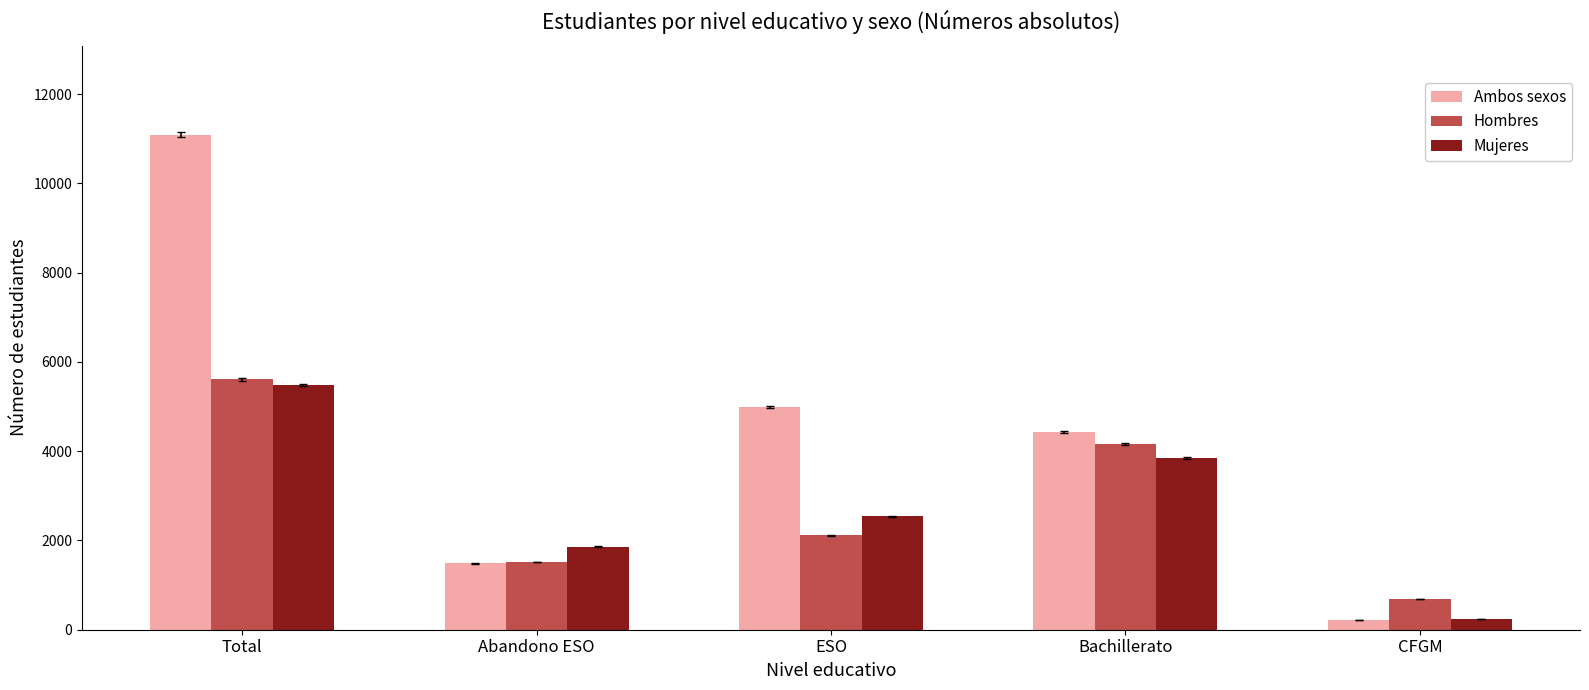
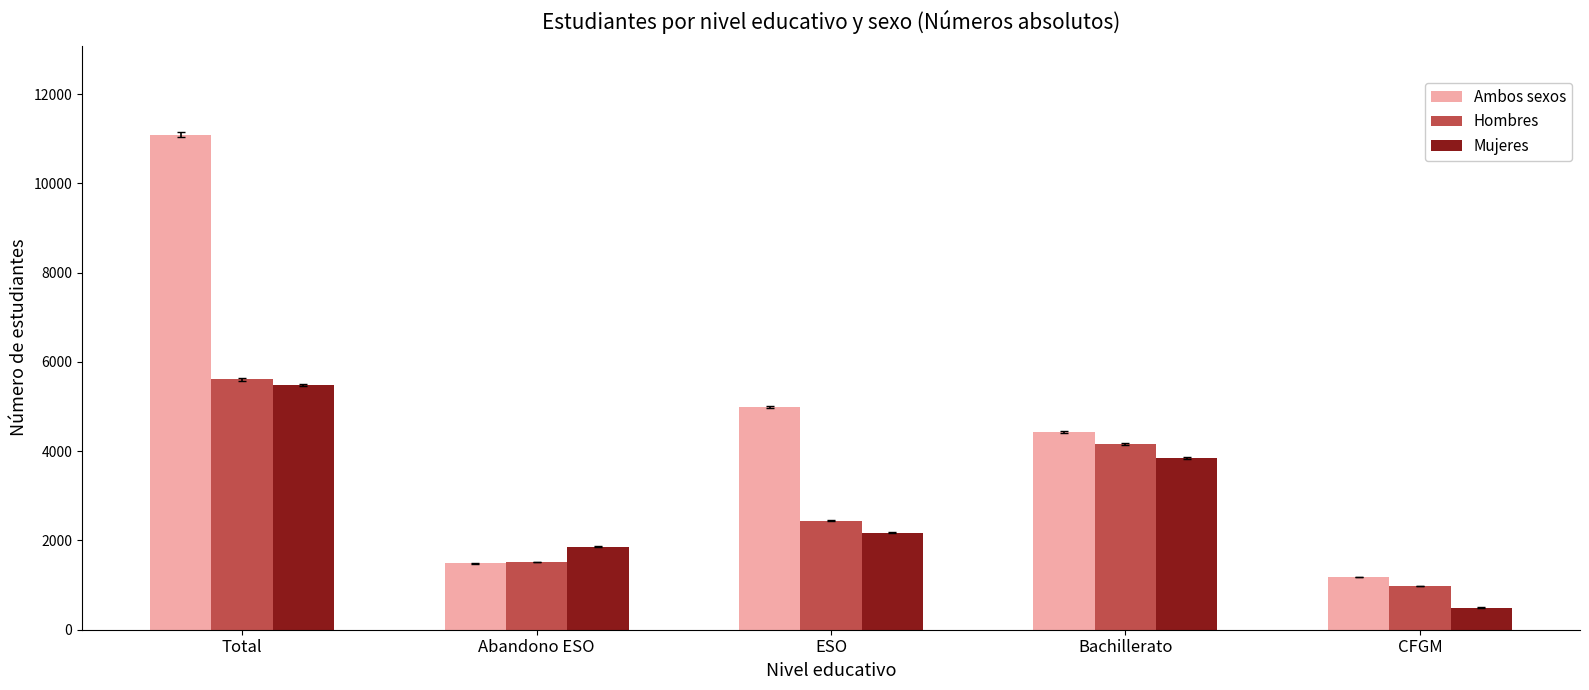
Hombres, ESO: 2100 -> 2400
Mujeres, ESO: 2500 -> 2200
Ambos sexos, CFGM: 200 -> 1200
Hombres, CFGM: 700 -> 1000
Mujeres, CFGM: 200 -> 500
